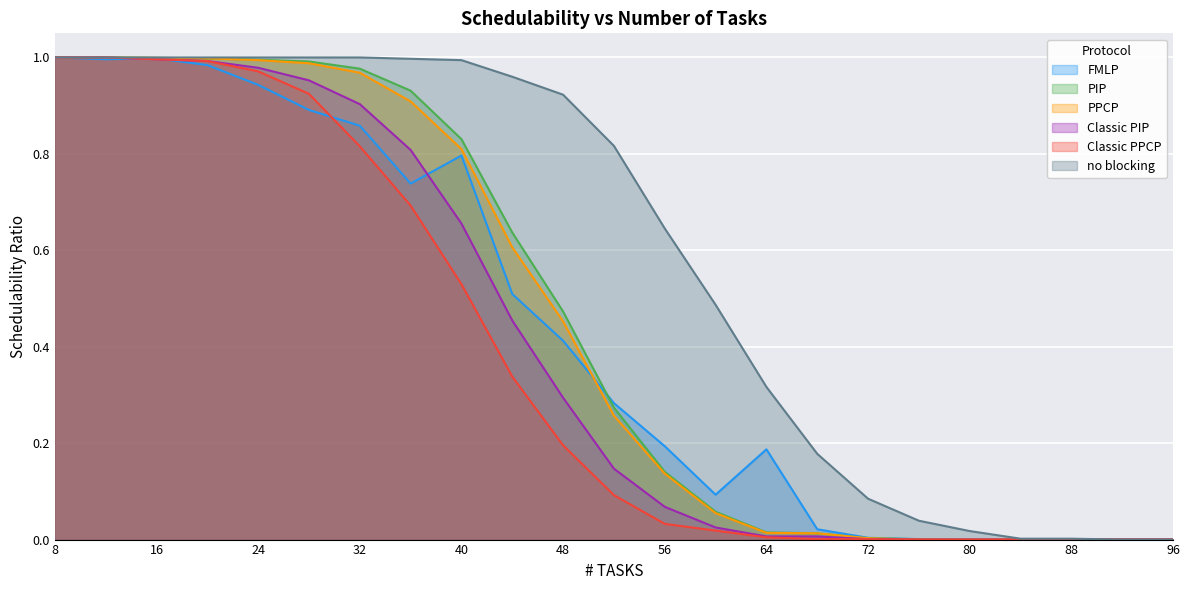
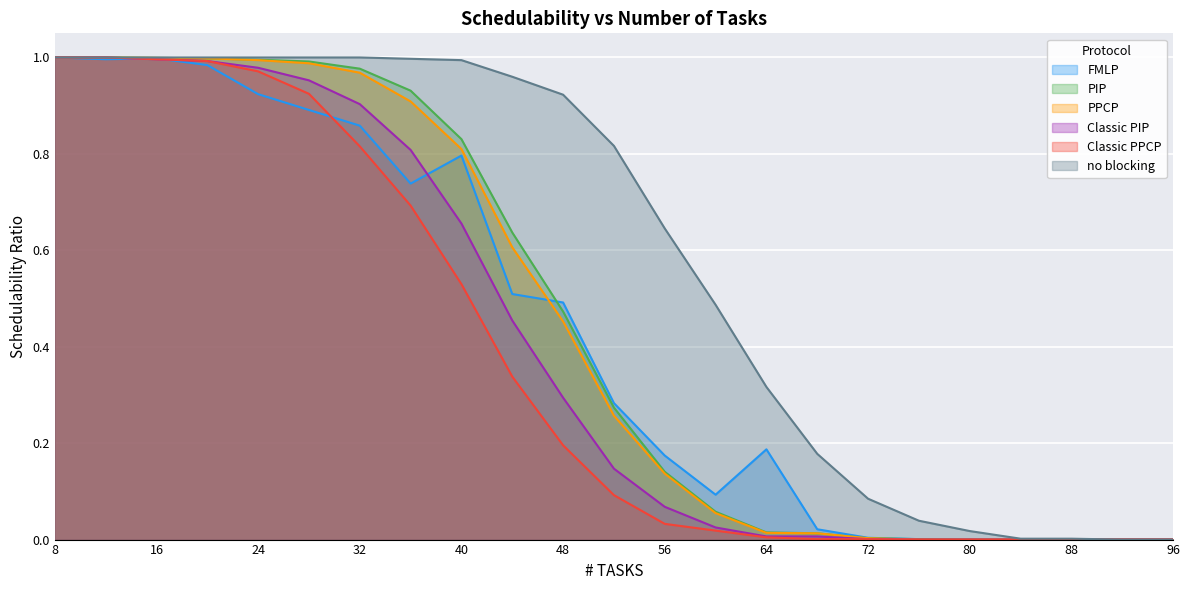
FMLP, 24: 0.94 -> 0.92
FMLP, 48: 0.41 -> 0.49
FMLP, 56: 0.19 -> 0.17
